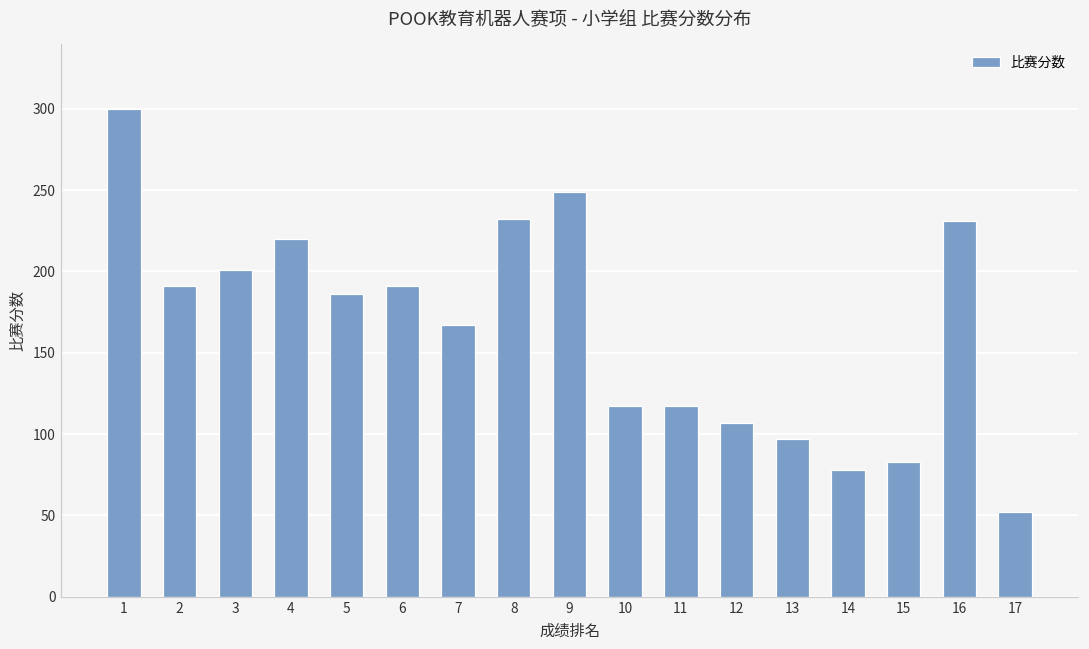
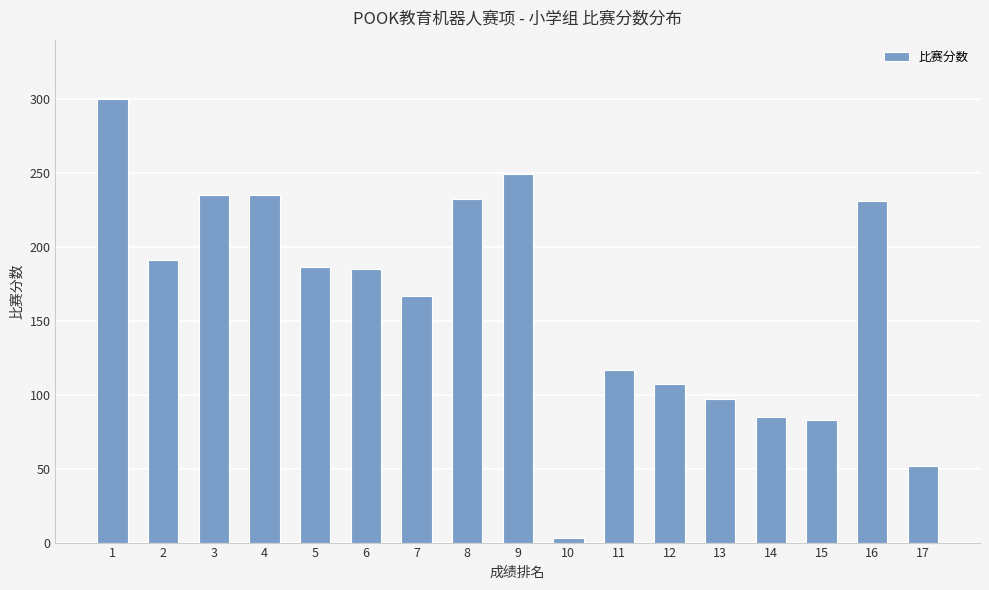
3: 201 -> 235
4: 220 -> 235
6: 191 -> 185
10: 117 -> 3
14: 78 -> 85
